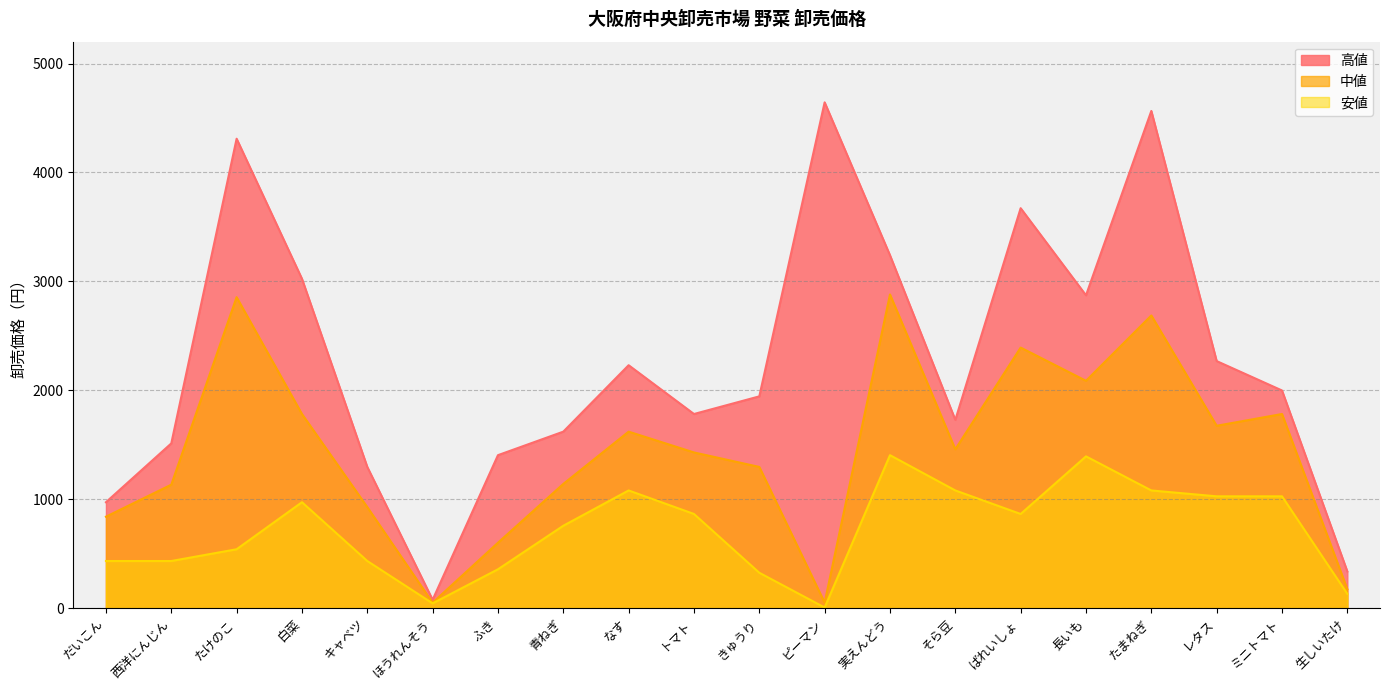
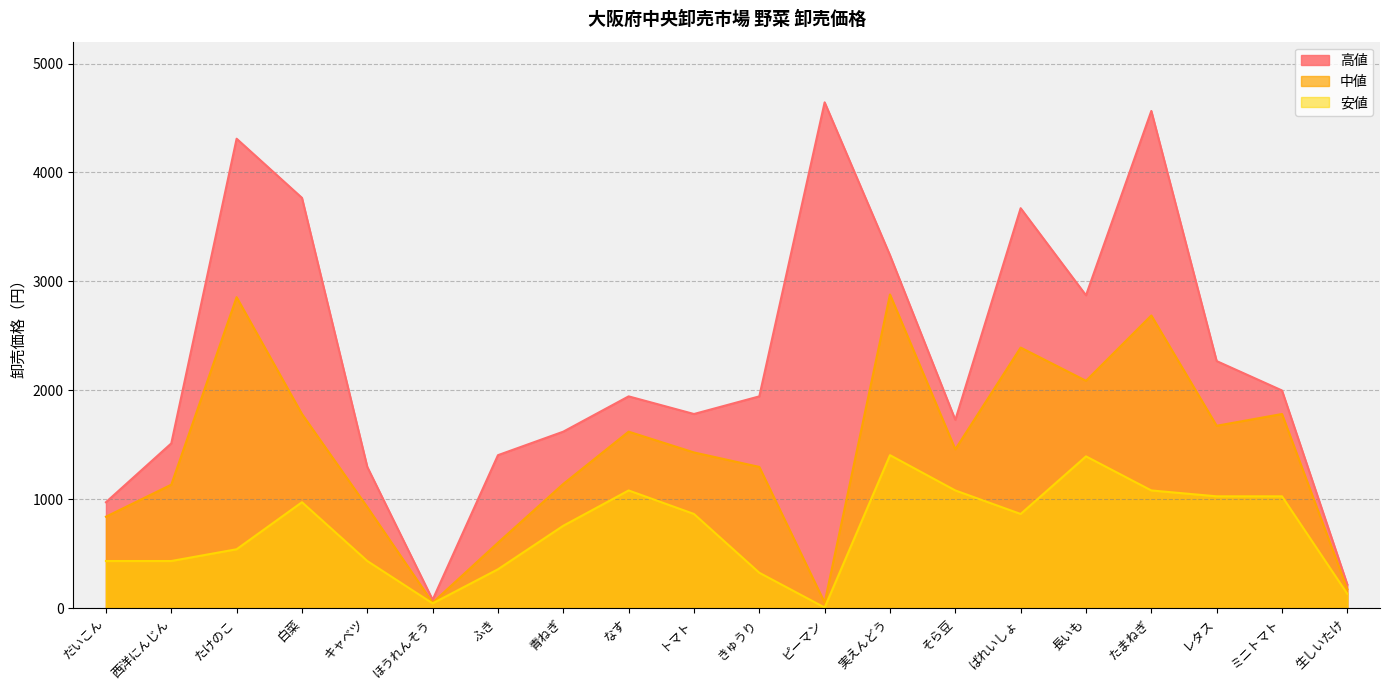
高値, 白菜: 3020 -> 3770
高値, なす: 2230 -> 1940
高値, 生しいたけ: 340 -> 220
